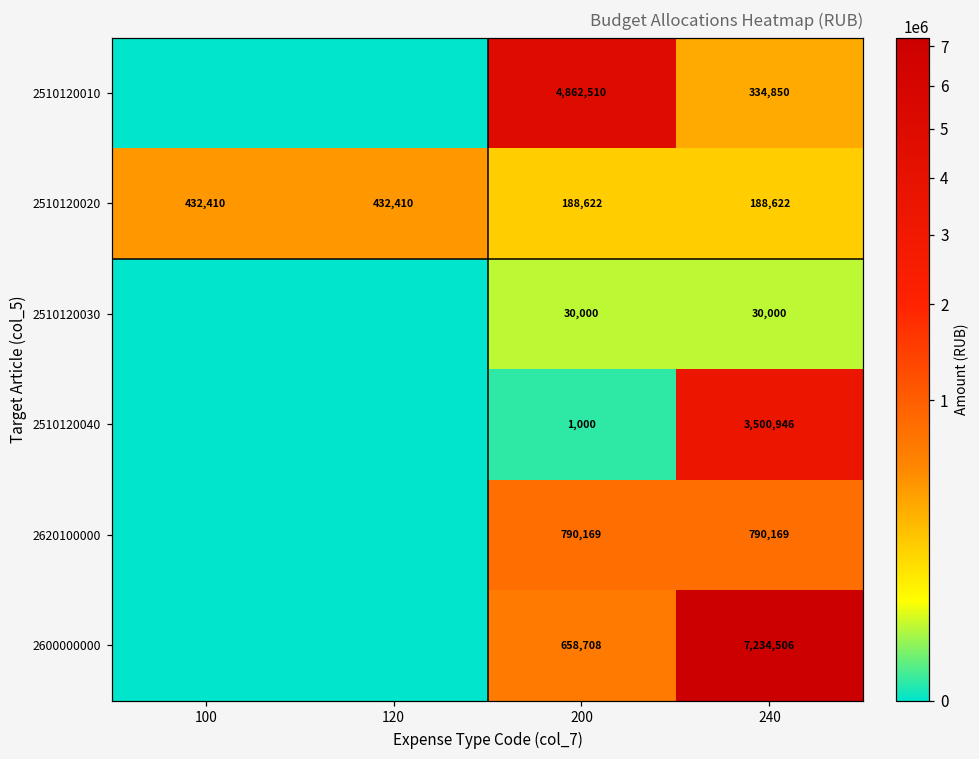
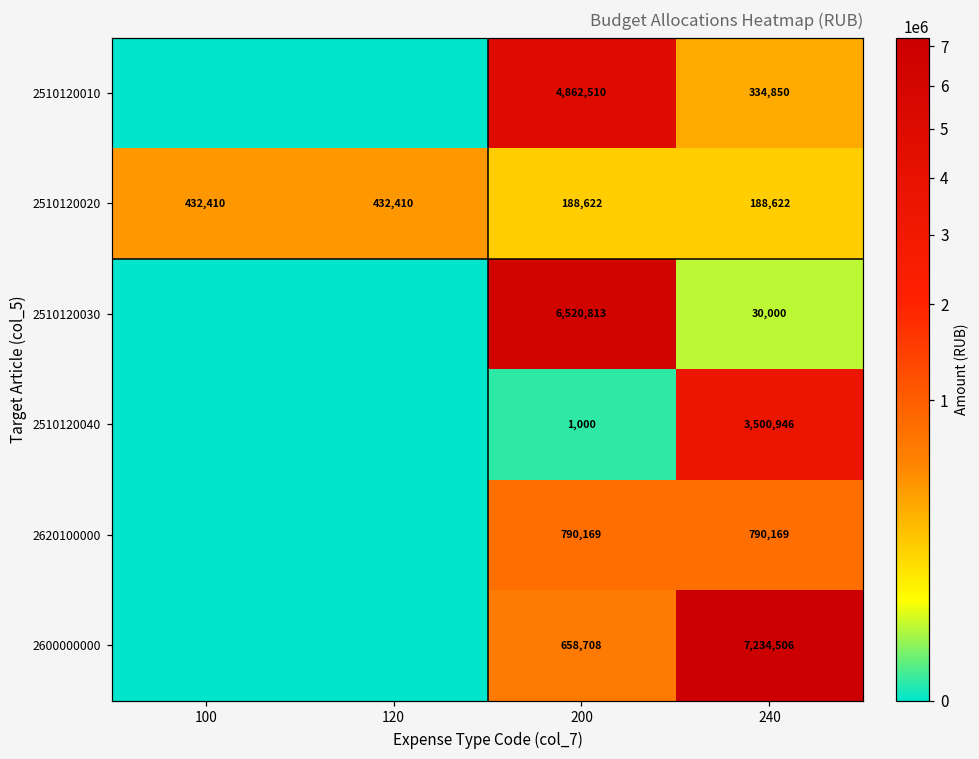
2510120030, 200: 30,000 -> 6,520,813
